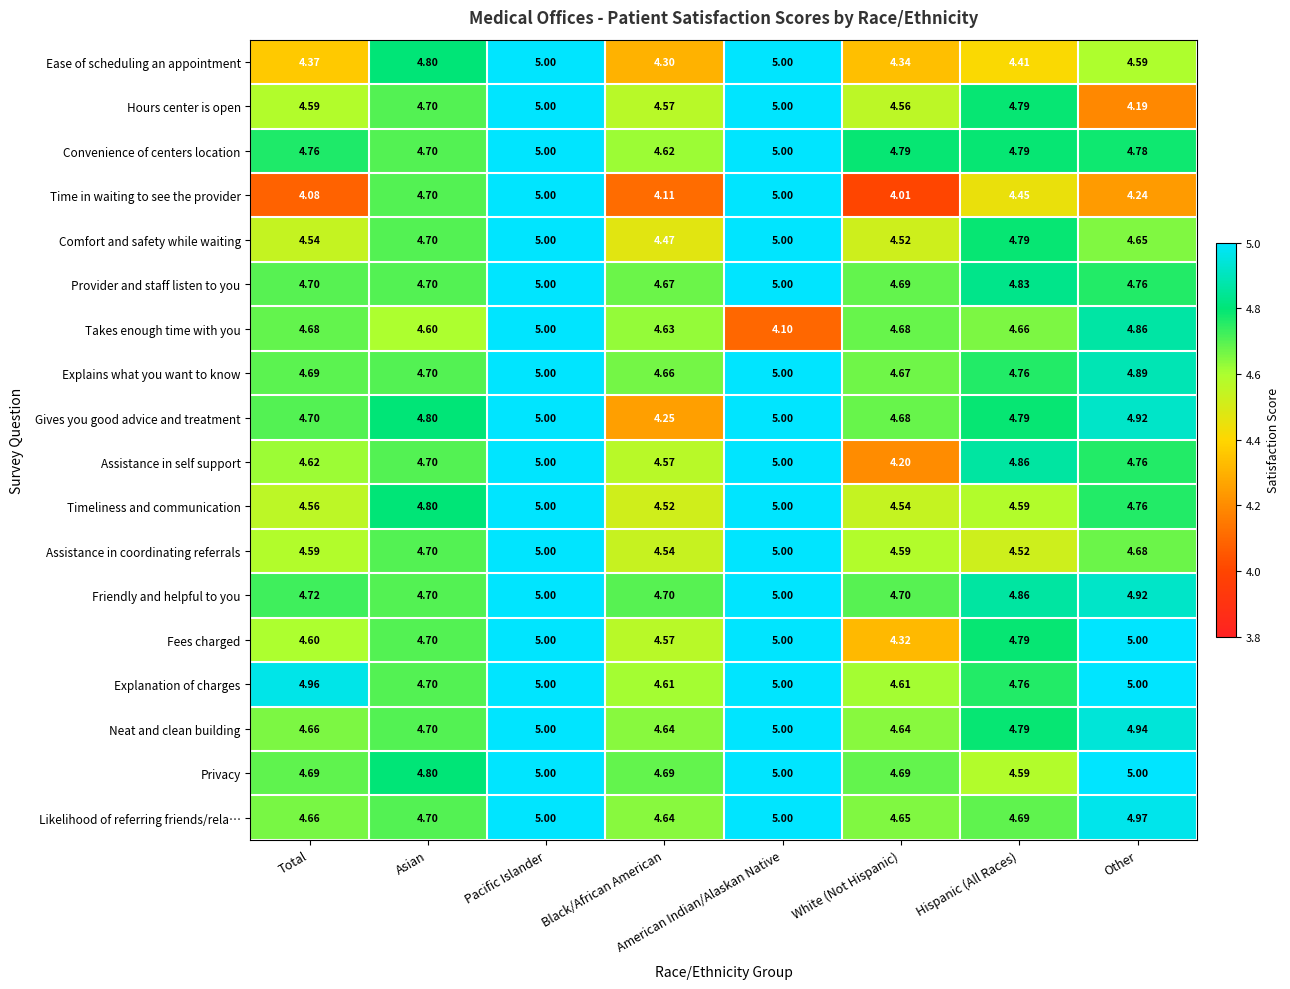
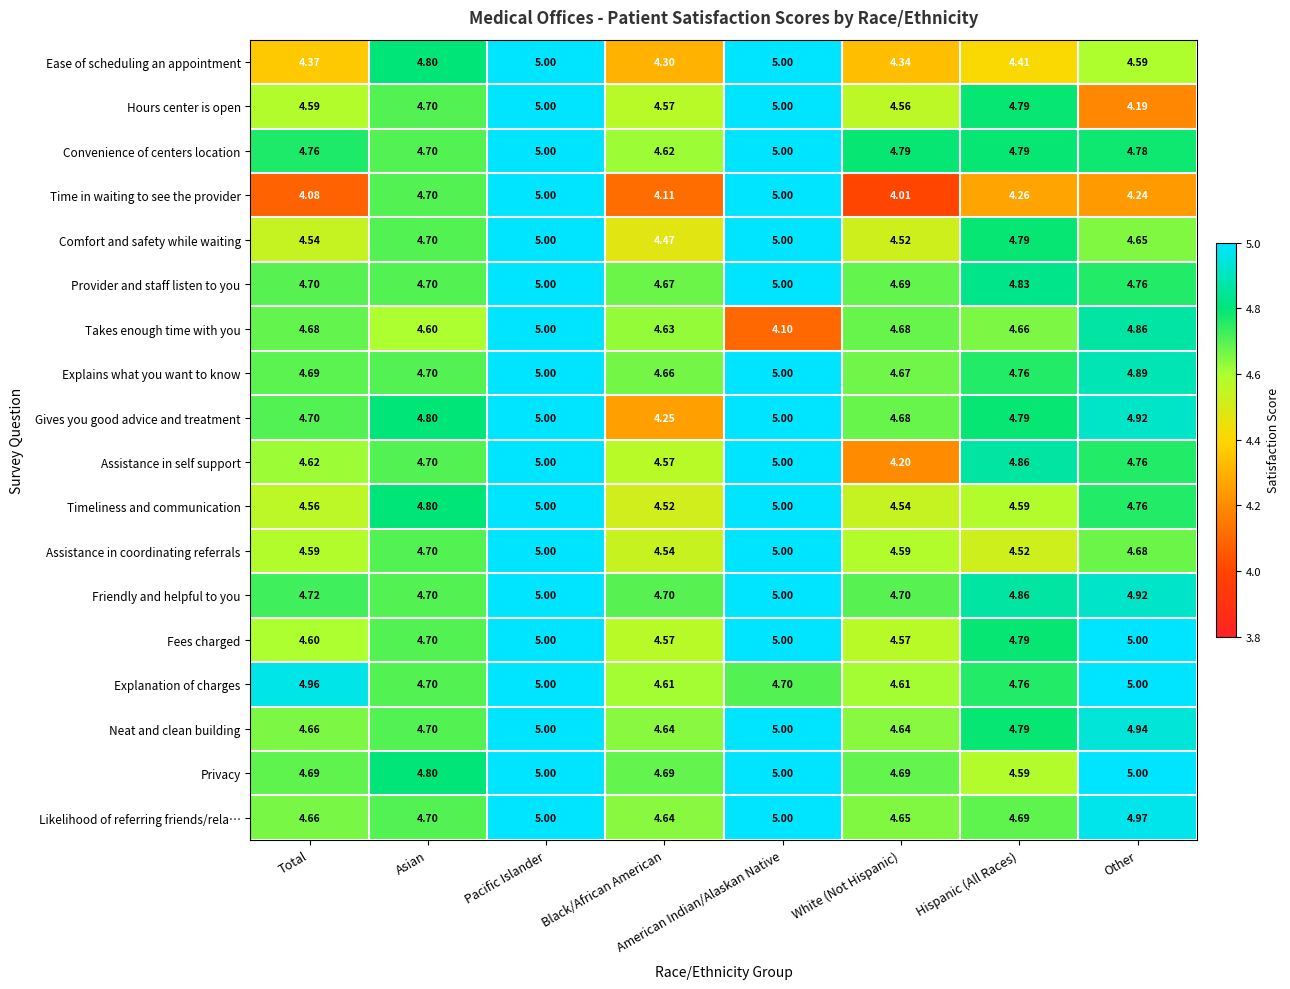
Time in waiting to see the provider, Hispanic (All Races): 4.45 -> 4.26
Fees charged, White (Not Hispanic): 4.32 -> 4.57
Explanation of charges, American Indian/Alaskan Native: 5.00 -> 4.70
